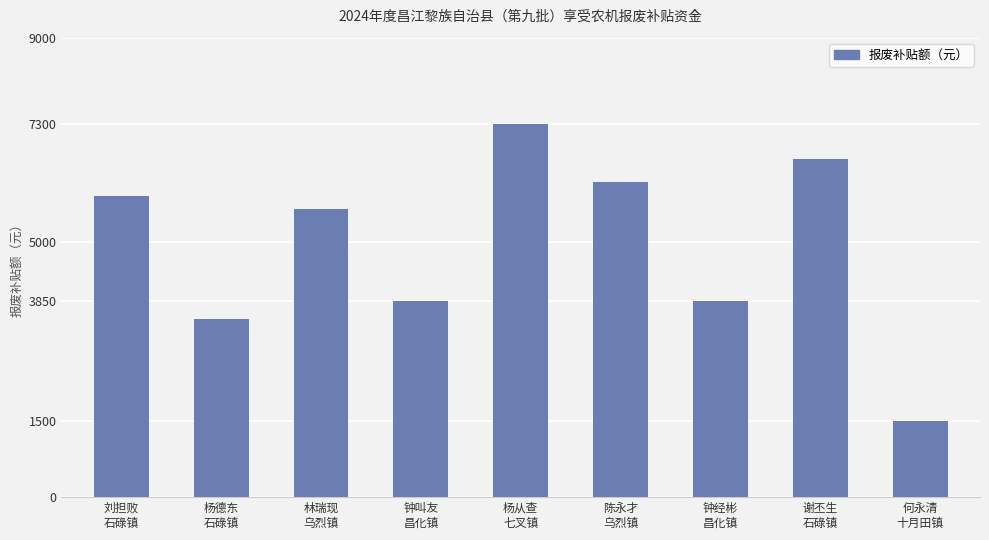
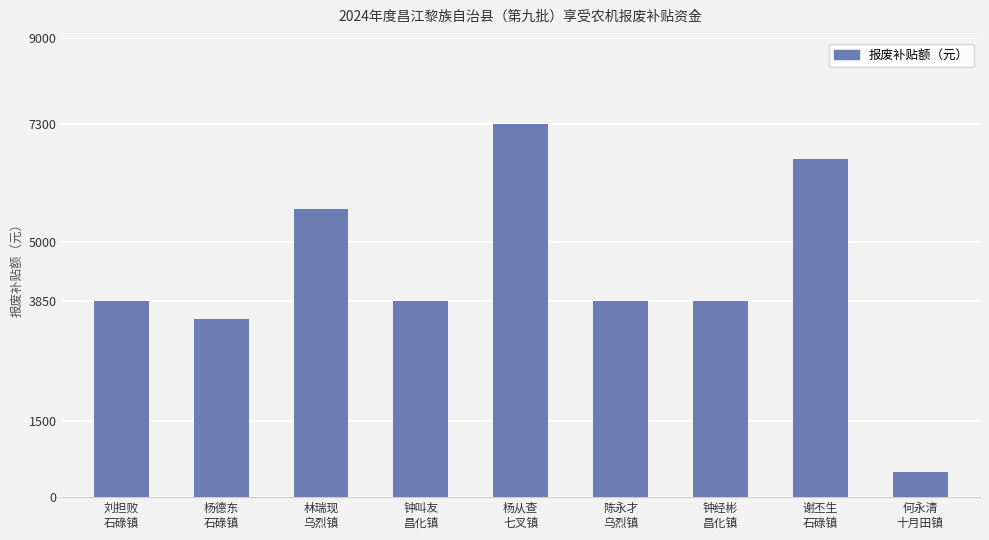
刘担败 石碌镇: 5900 -> 3900
陈永才 乌烈镇: 6200 -> 3900
何永清 十月田镇: 1500 -> 500
